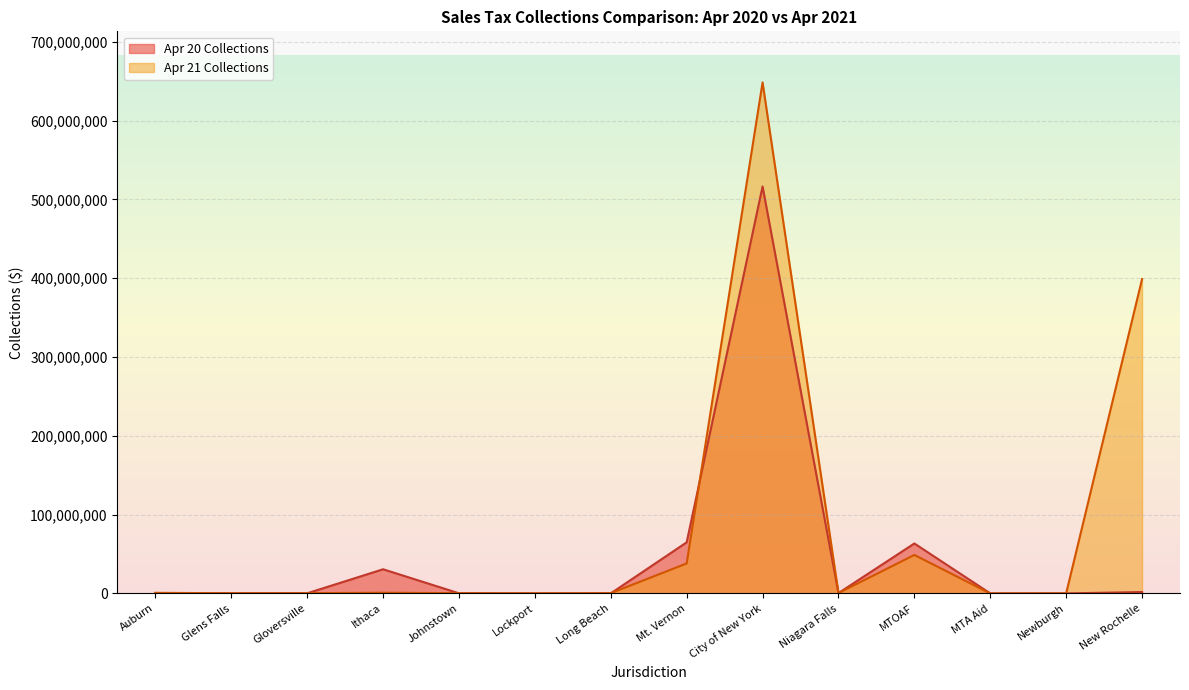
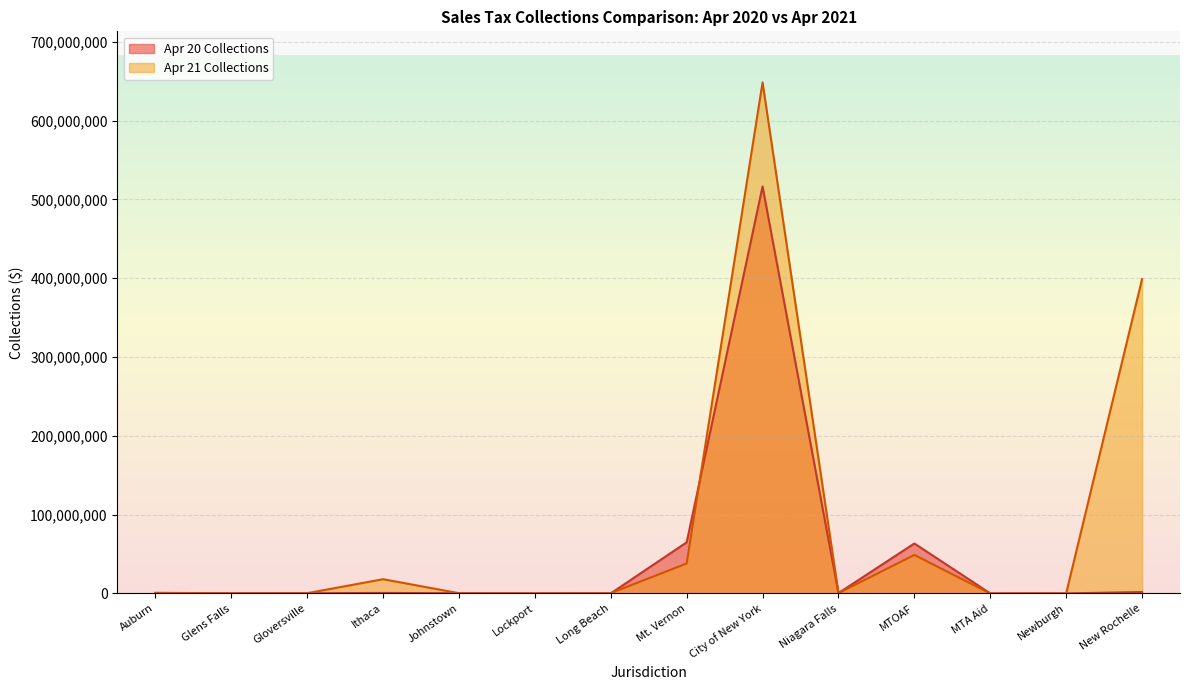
Apr 20 Collections, Ithaca: 30,000,000 -> 0
Apr 21 Collections, Ithaca: 0 -> 20,000,000
